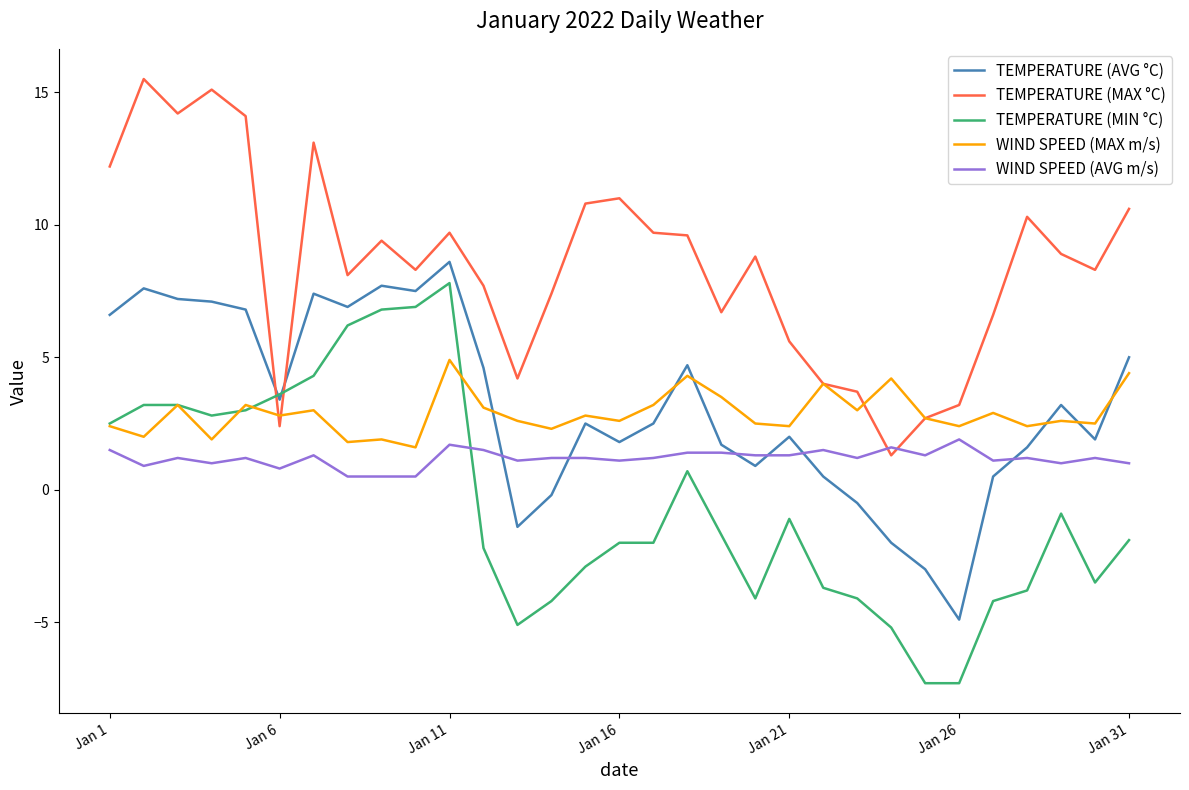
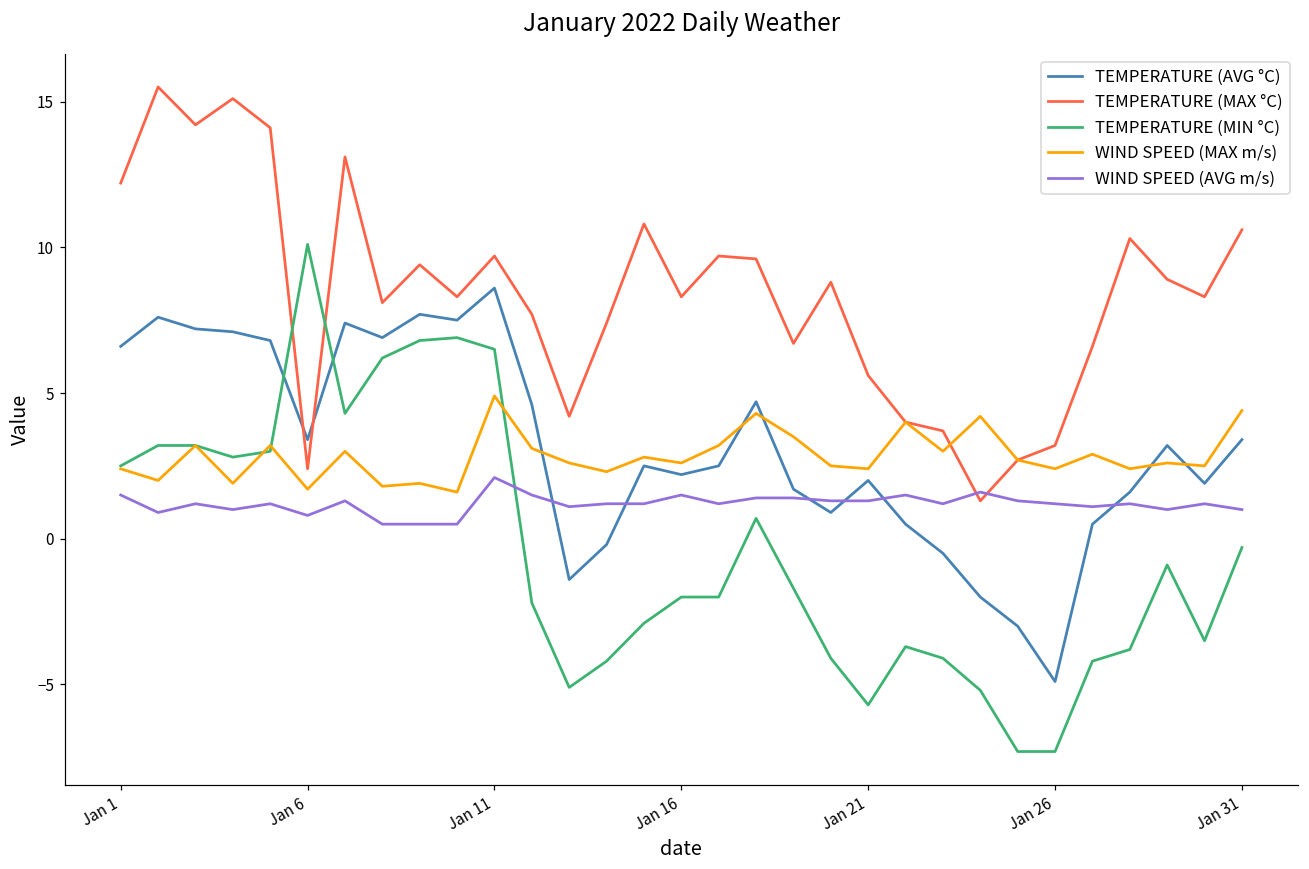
TEMPERATURE (MIN °C), Jan 6: 3.6 -> 10.1
WIND SPEED (MAX m/s), Jan 6: 2.8 -> 1.7
TEMPERATURE (MIN °C), Jan 11: 7.8 -> 6.5
WIND SPEED (AVG m/s), Jan 11: 1.7 -> 2.1
TEMPERATURE (AVG °C), Jan 16: 1.8 -> 2.2
TEMPERATURE (MAX °C), Jan 16: 11.0 -> 8.3
WIND SPEED (AVG m/s), Jan 16: 1.1 -> 1.5
TEMPERATURE (MIN °C), Jan 21: -1.1 -> -5.7
WIND SPEED (AVG m/s), Jan 26: 1.9 -> 1.2
TEMPERATURE (AVG °C), Jan 31: 5.0 -> 3.4
TEMPERATURE (MIN °C), Jan 31: -1.9 -> -0.3
